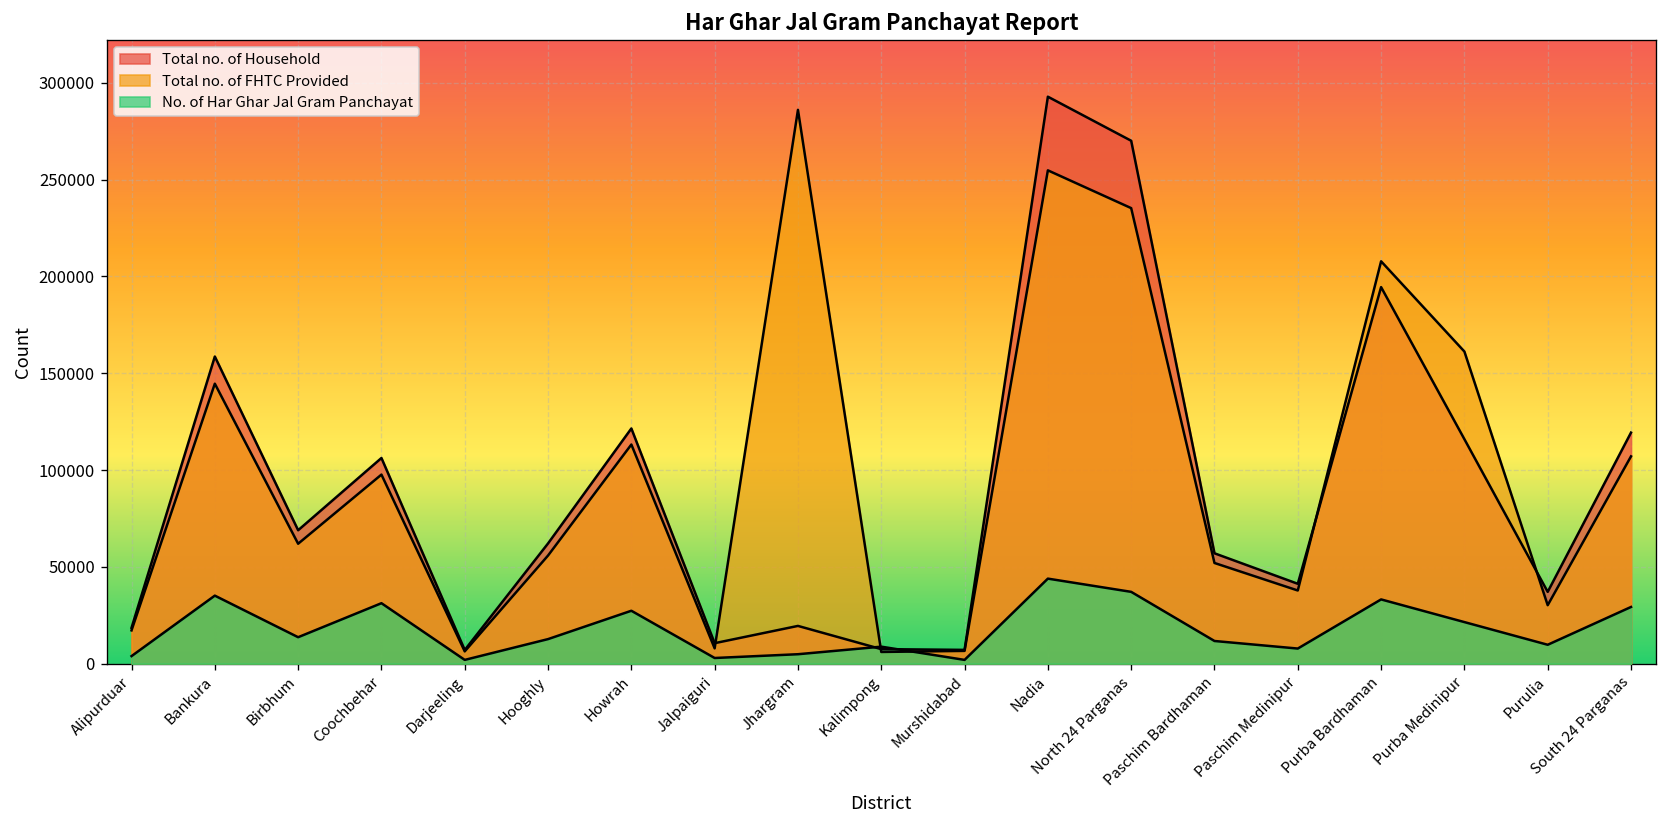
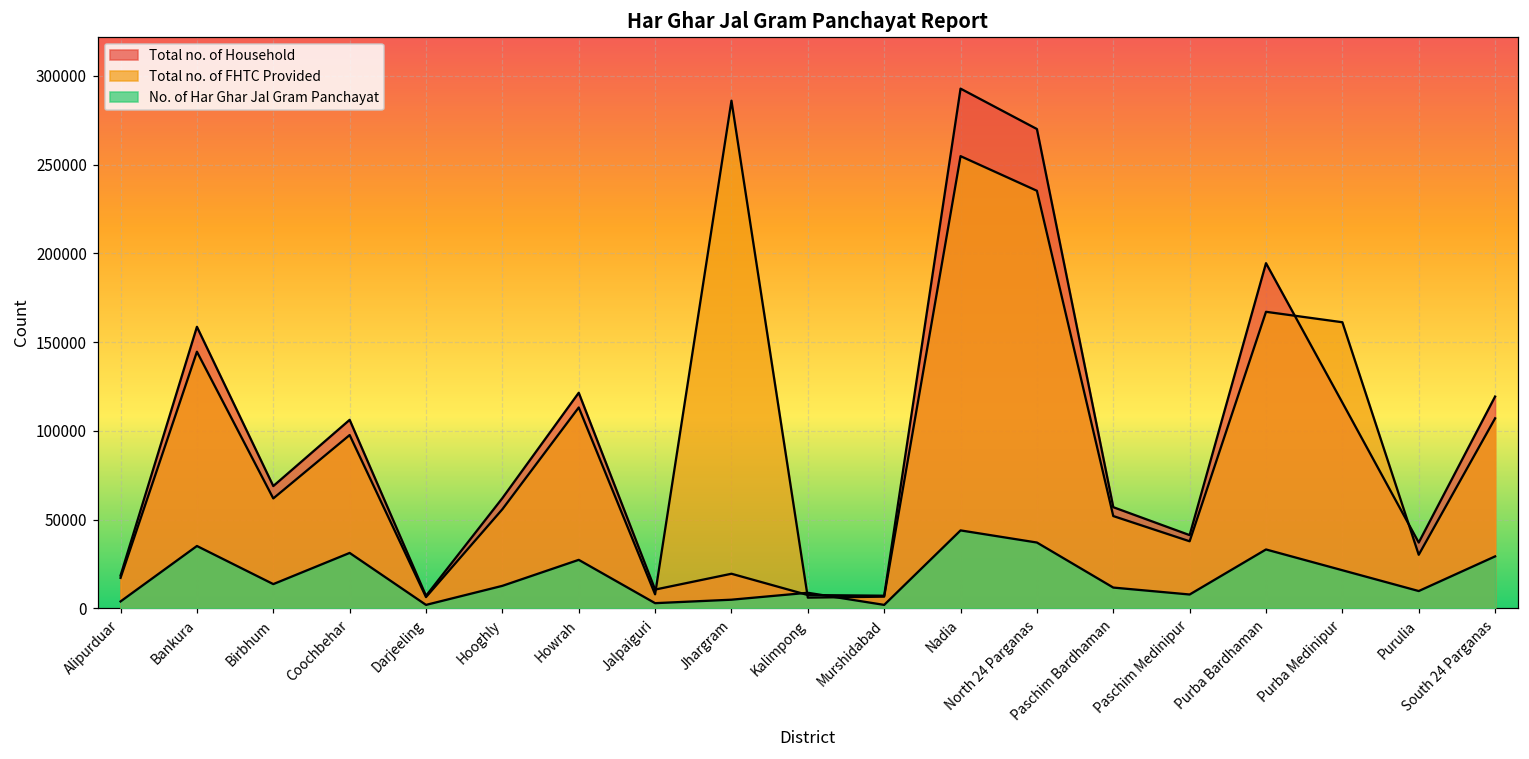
Total no. of FHTC Provided, Purba Bardhaman: 208000 -> 167000
